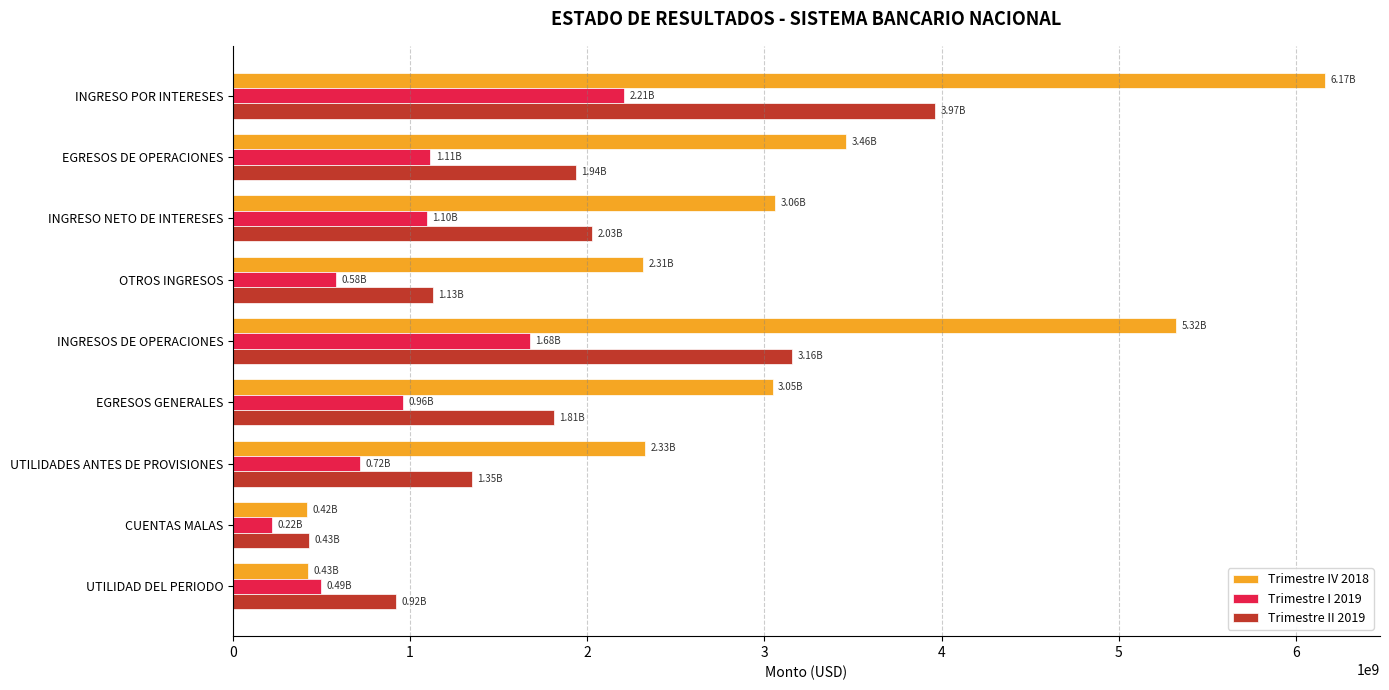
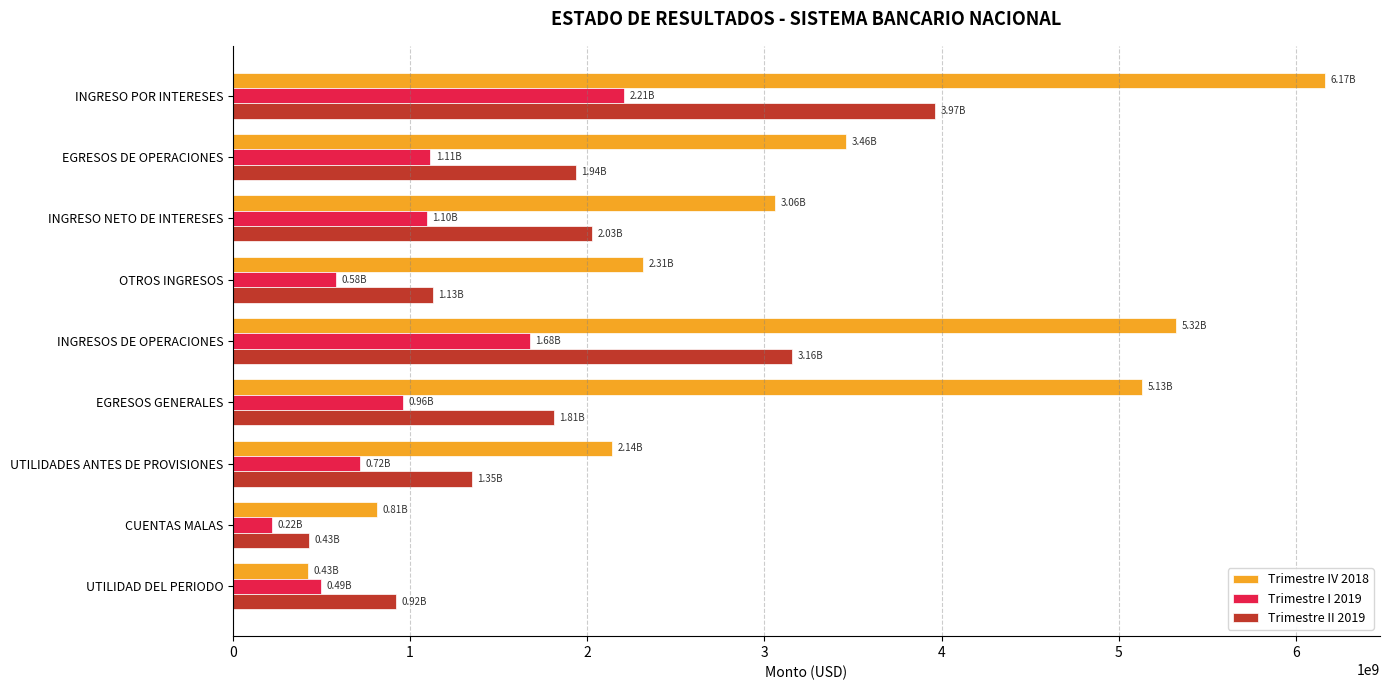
Trimestre IV 2018, EGRESOS GENERALES: 3.05B -> 5.13B
Trimestre IV 2018, UTILIDADES ANTES DE PROVISIONES: 2.33B -> 2.14B
Trimestre IV 2018, CUENTAS MALAS: 0.42B -> 0.81B
